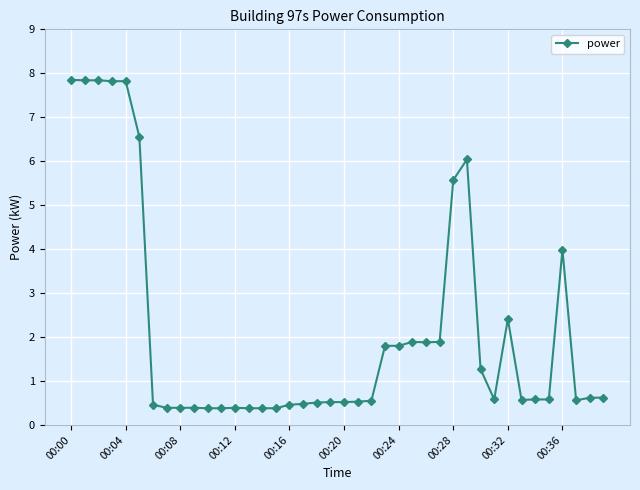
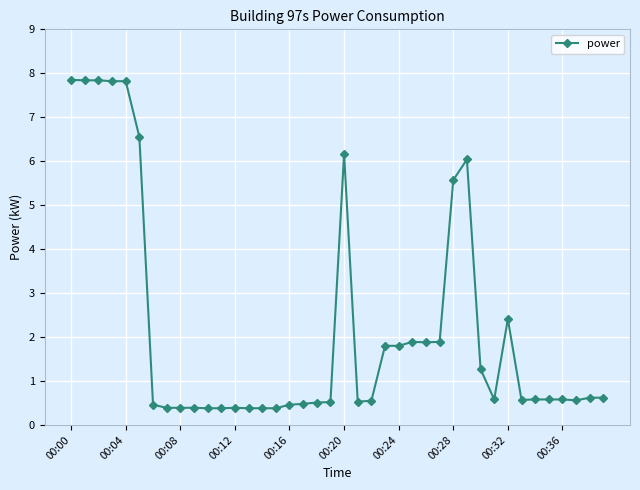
00:20: 0.5 -> 6.2
00:36: 4.0 -> 0.6
